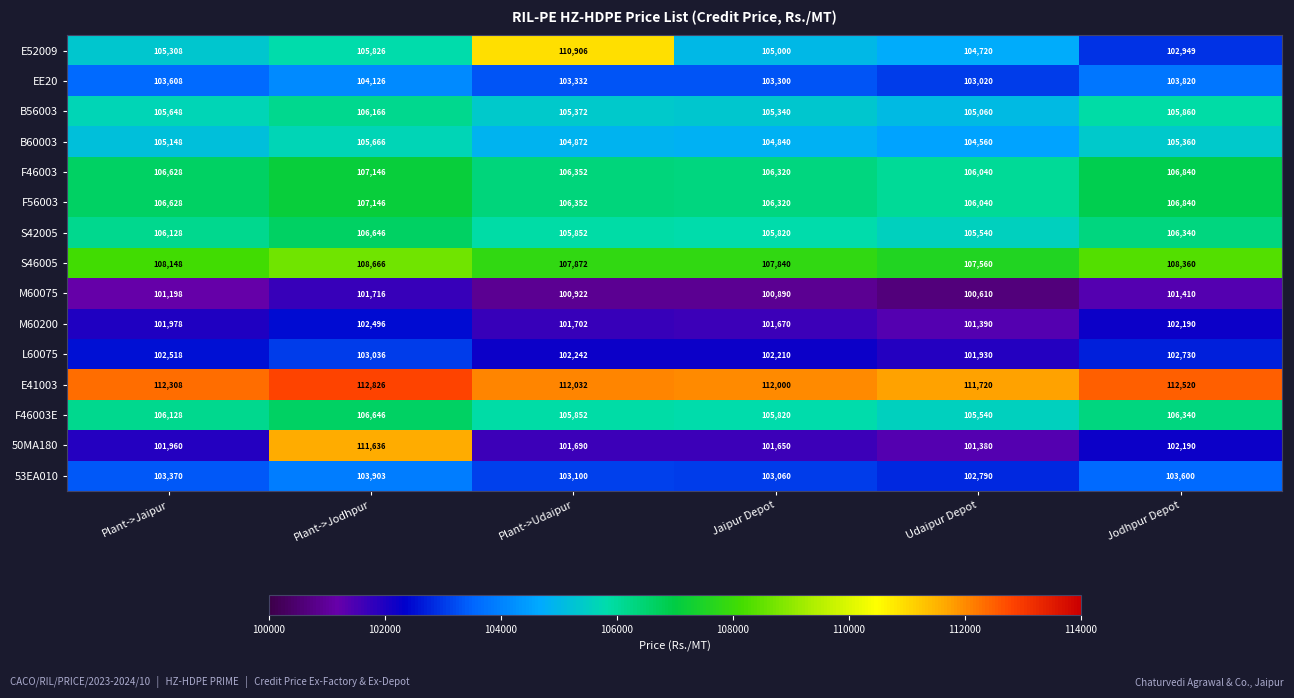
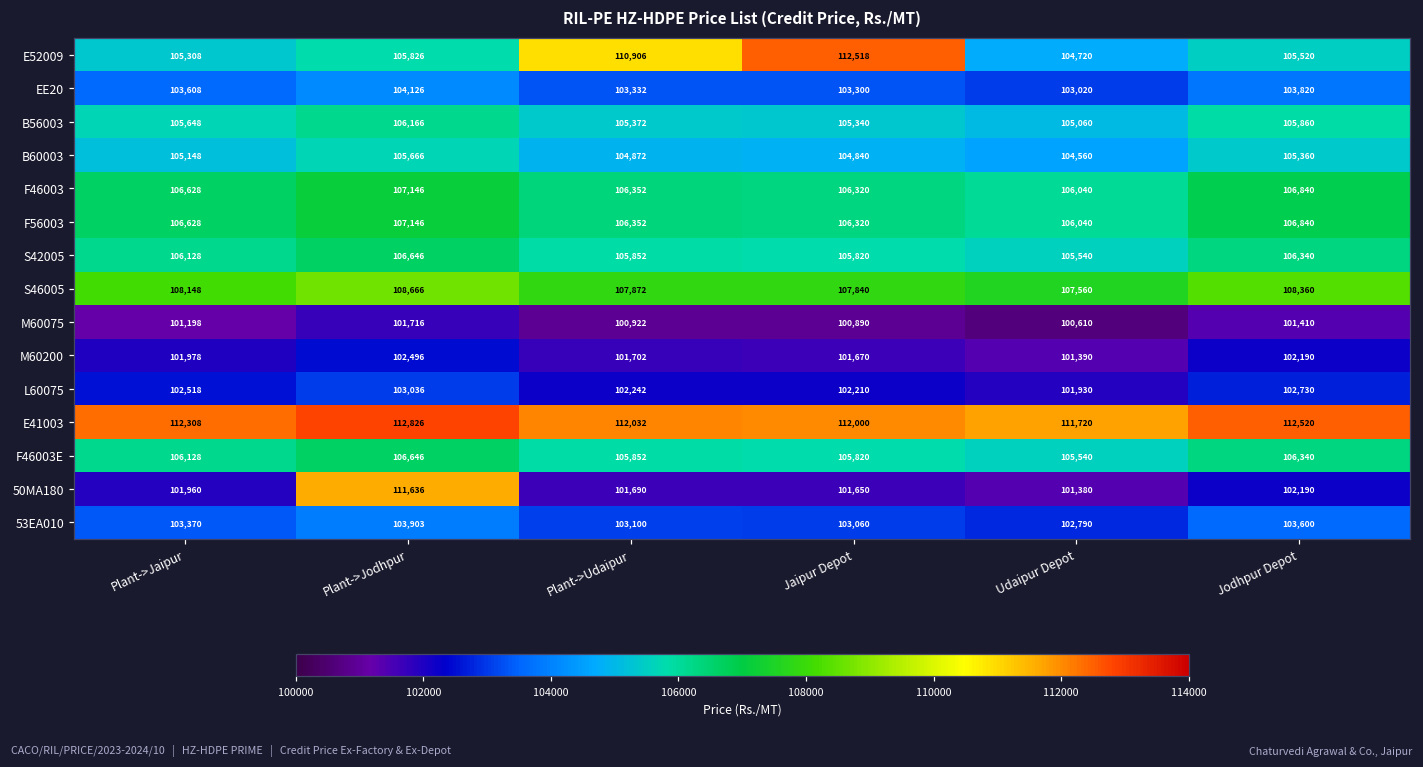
E52009, Jaipur Depot: 105,000 -> 112,518
E52009, Jodhpur Depot: 102,949 -> 105,520
